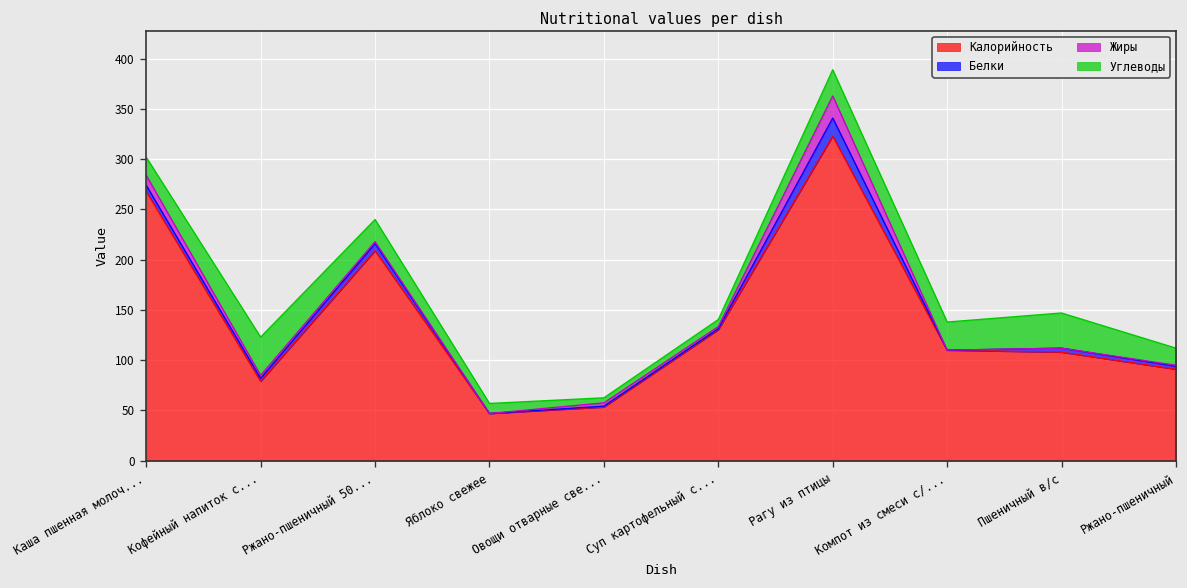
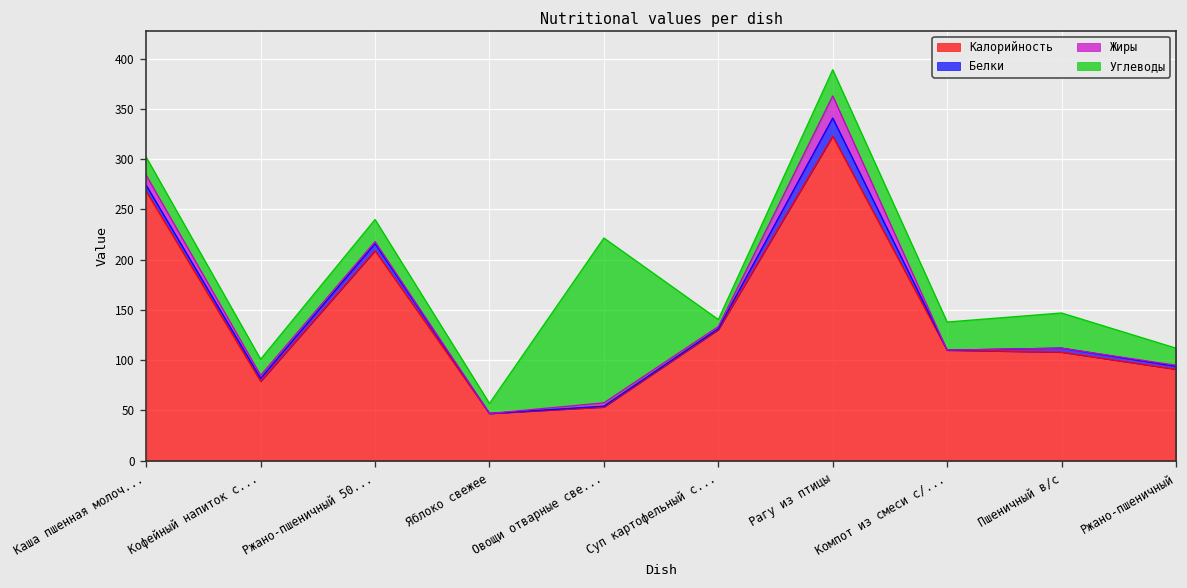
Углеводы, Кофейный напиток с...: 40 -> 20
Углеводы, Овощи отварные све...: 10 -> 160
